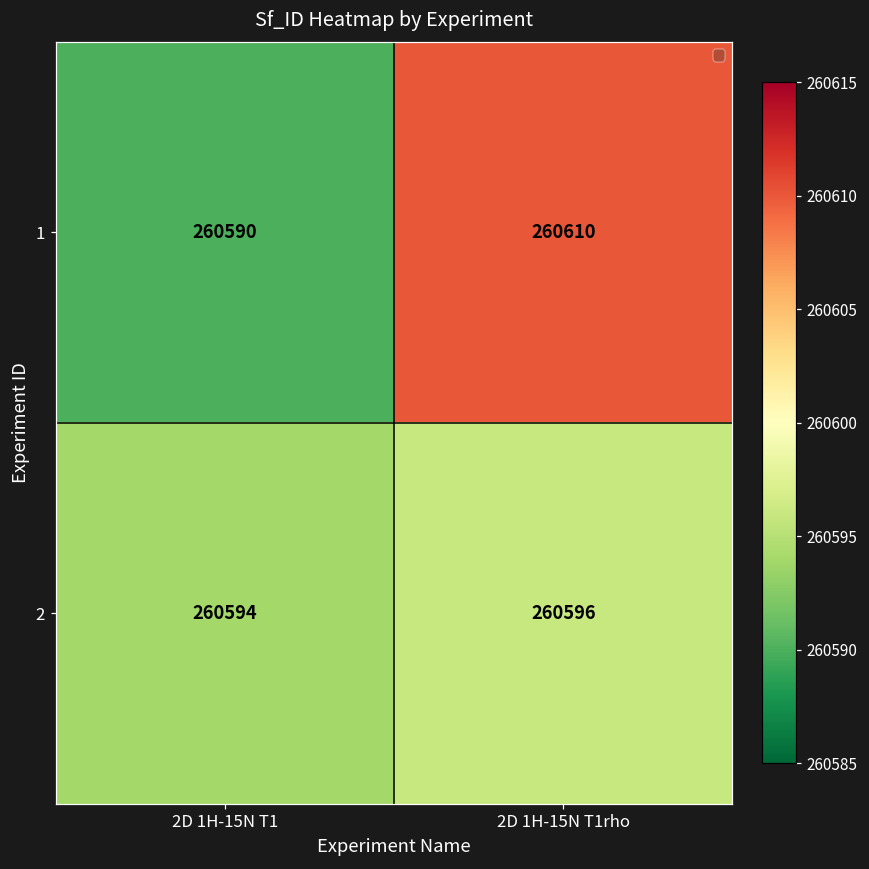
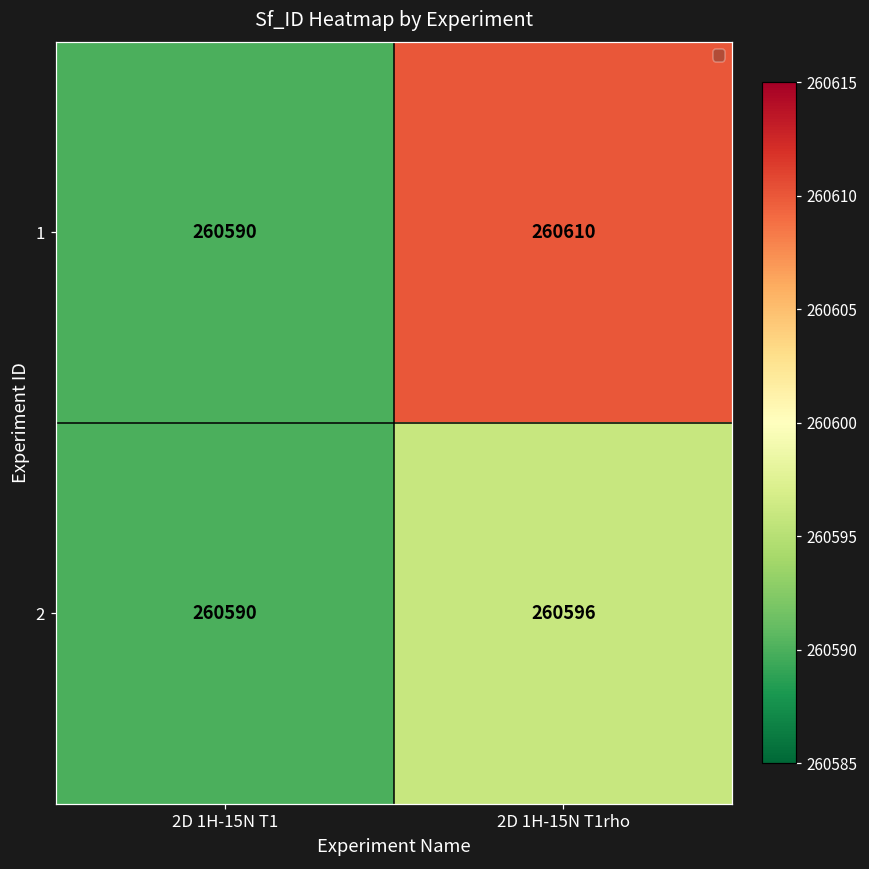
2, 2D 1H-15N T1: 260594 -> 260590
